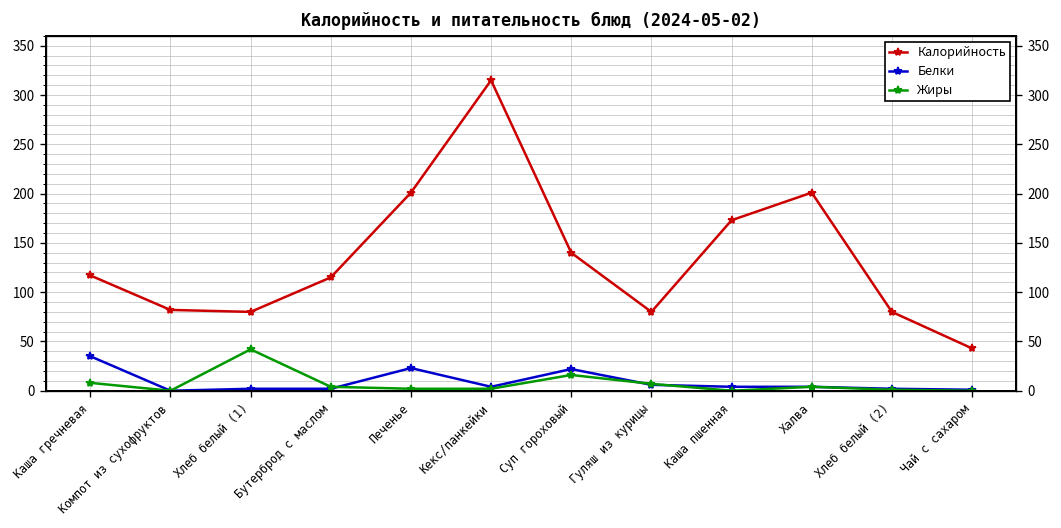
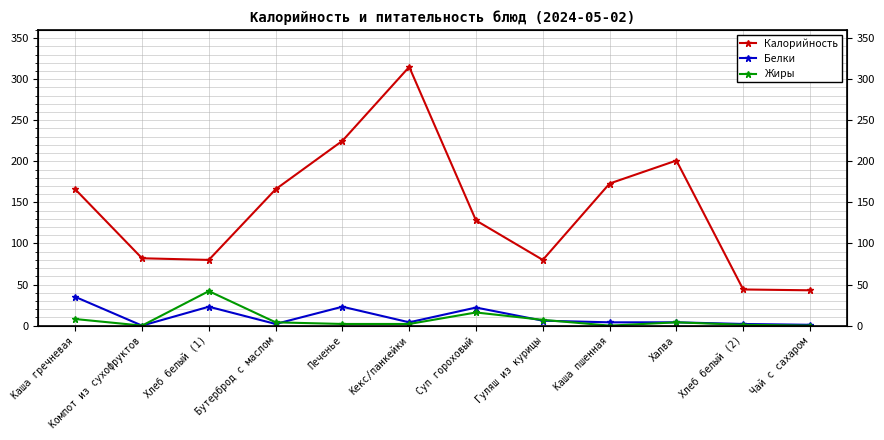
Калорийность, Каша гречневая: 120 -> 170
Белки, Хлеб белый (1): 0 -> 20
Калорийность, Бутерброд с маслом: 120 -> 170
Калорийность, Печенье: 200 -> 230
Калорийность, Суп гороховый: 140 -> 130
Калорийность, Хлеб белый (2): 80 -> 40
